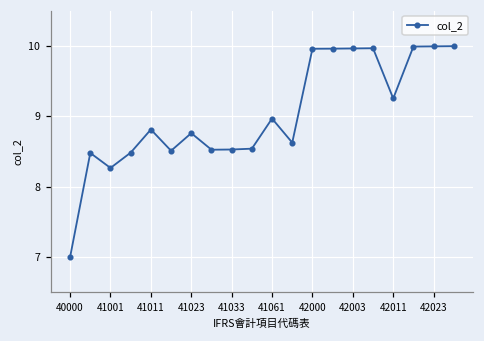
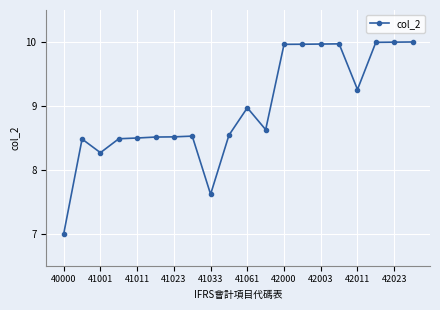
41011: 8.8 -> 8.5
41023: 8.8 -> 8.5
41033: 8.5 -> 7.6
